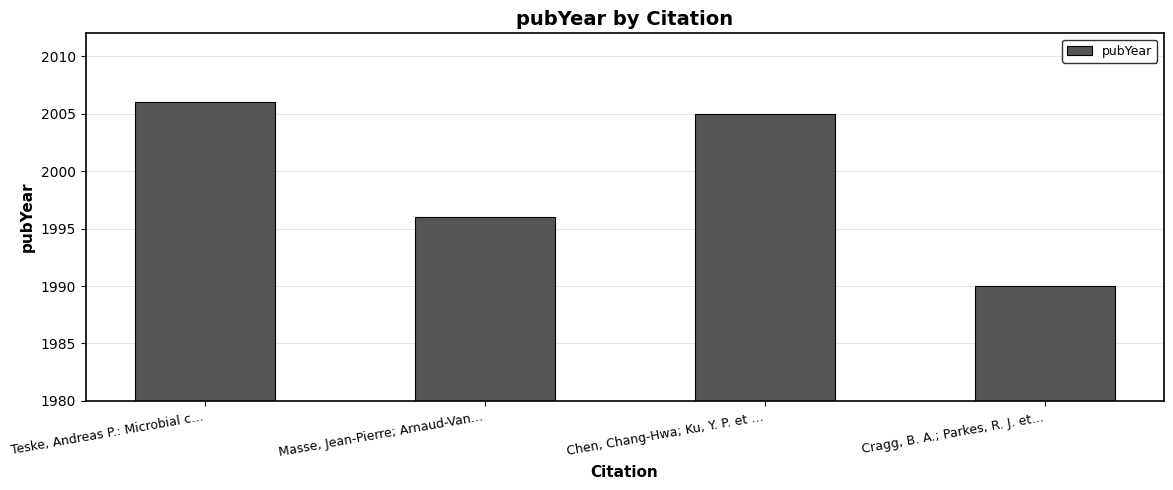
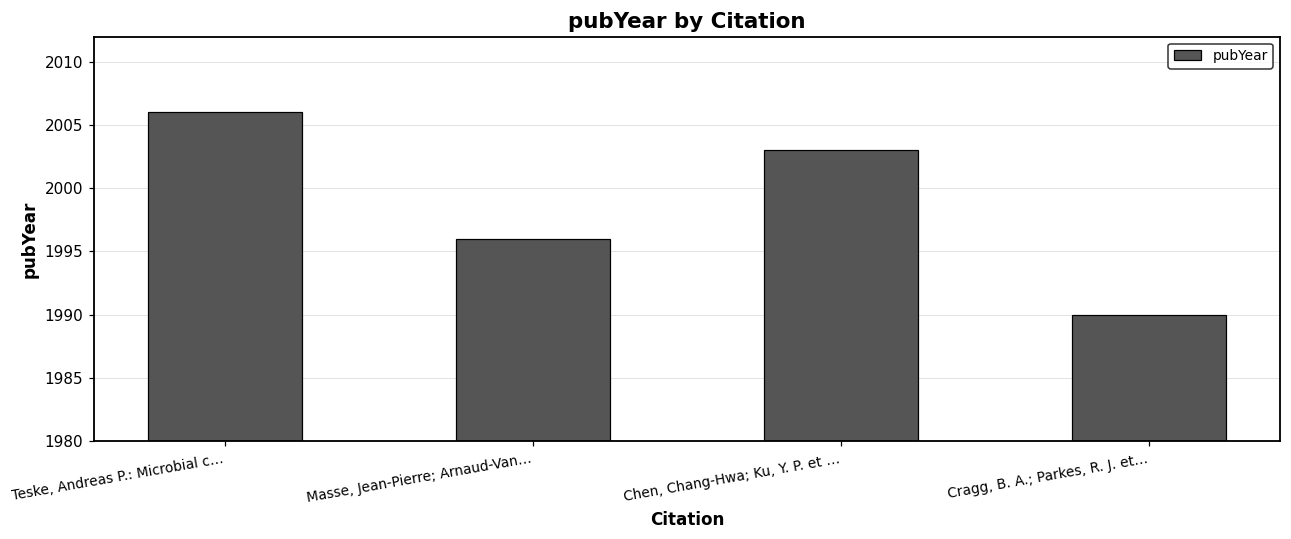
Chen, Chang-Hwa; Ku, Y. P. et …: 2005 -> 2003
